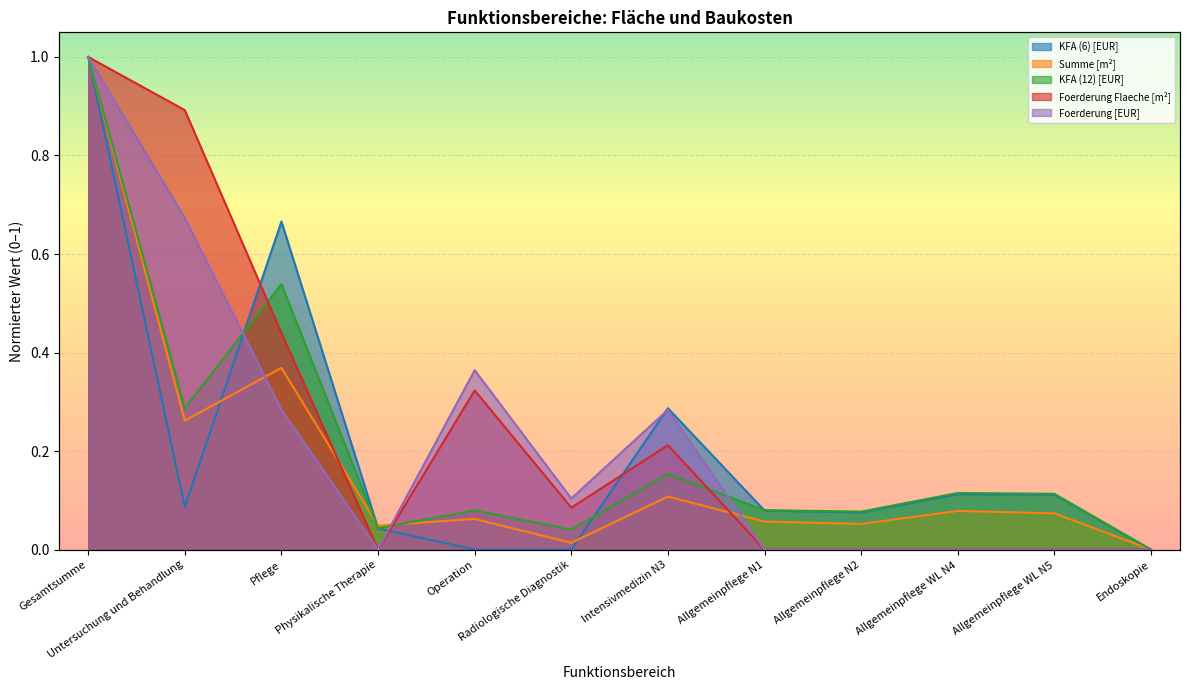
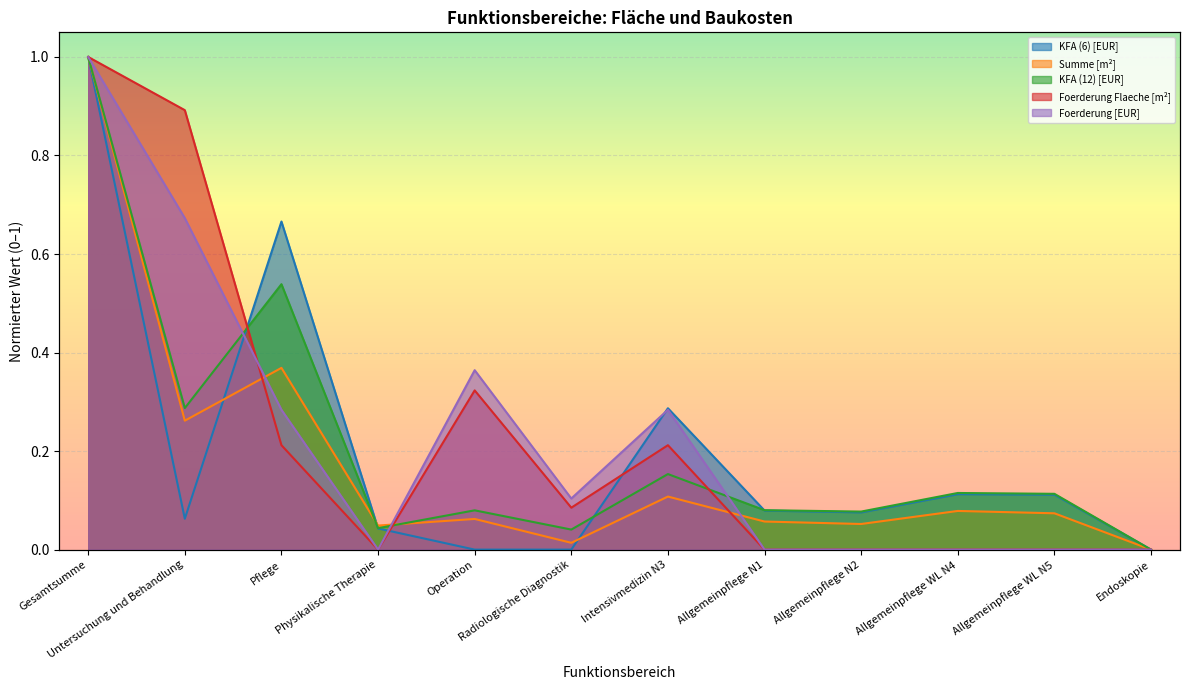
KFA (6) [EUR], Untersuchung und Behandlung: 0.09 -> 0.06
Foerderung Flaeche [m²], Pflege: 0.44 -> 0.21
